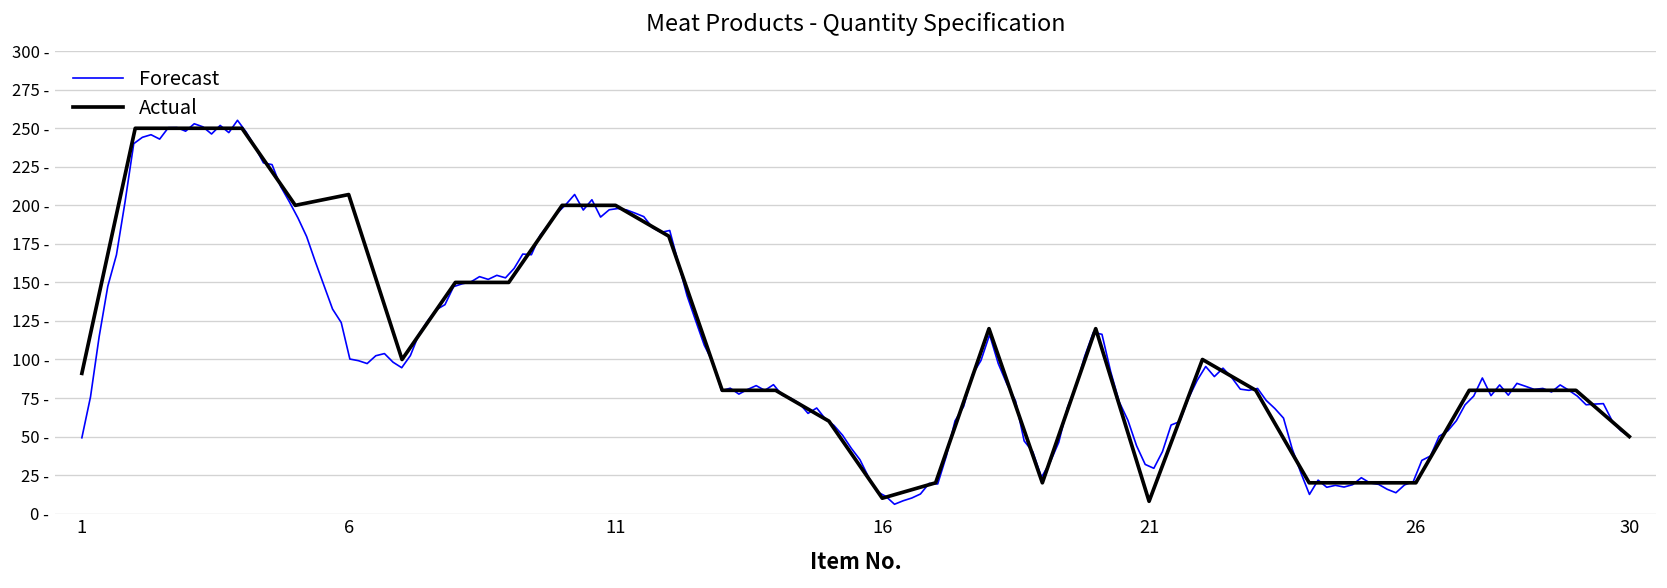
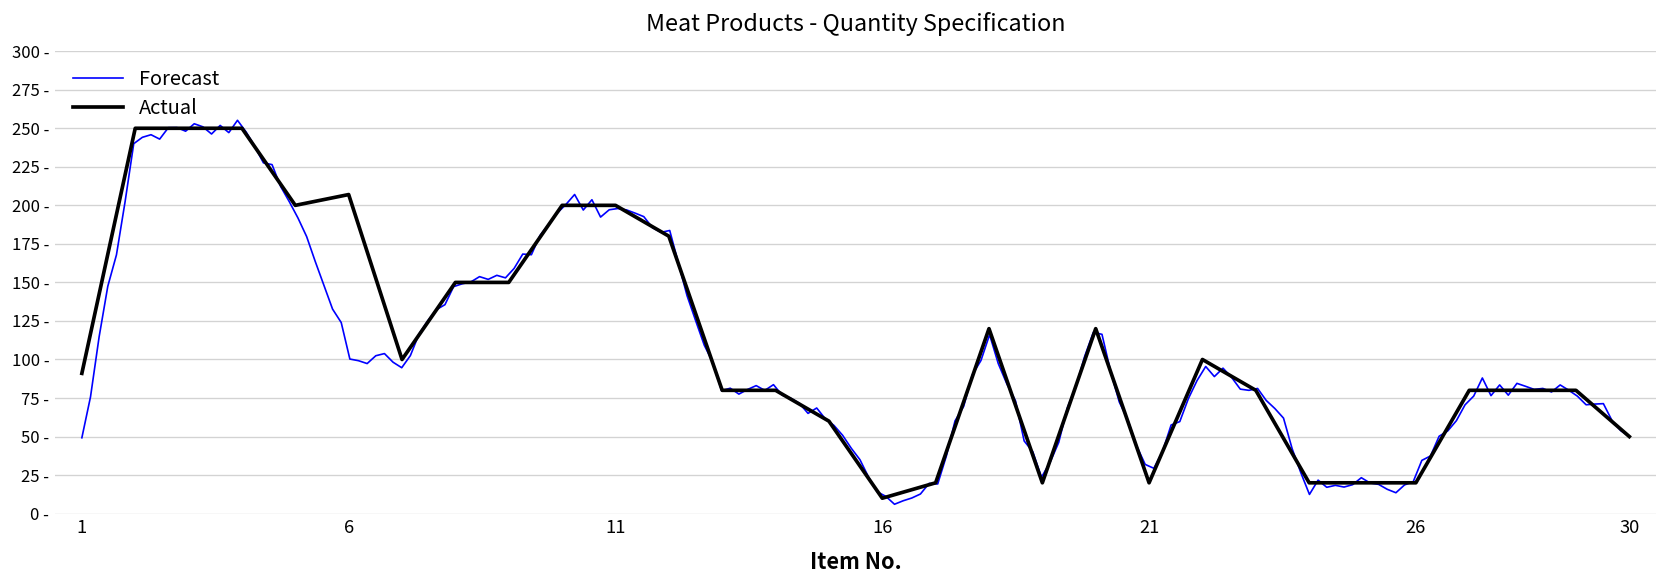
Actual, 21: 8 - -> 20 -
